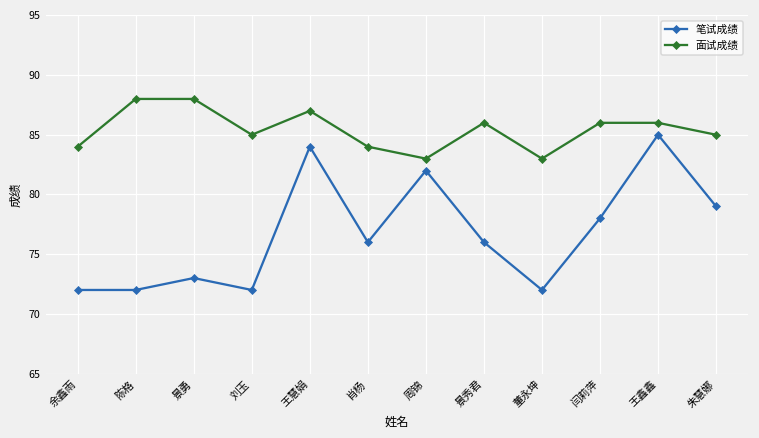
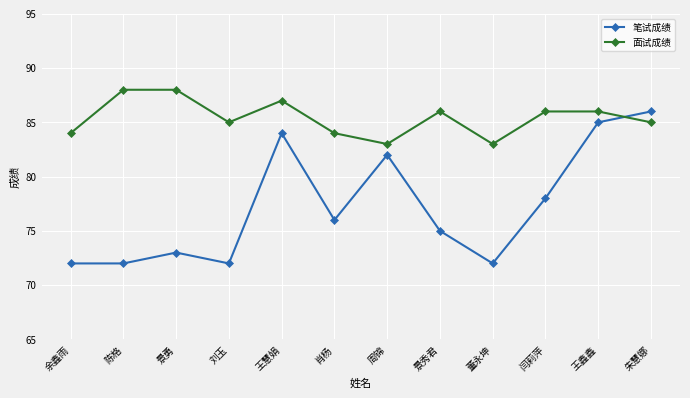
笔试成绩, 景秀君: 76 -> 75
笔试成绩, 朱慧娜: 79 -> 86
